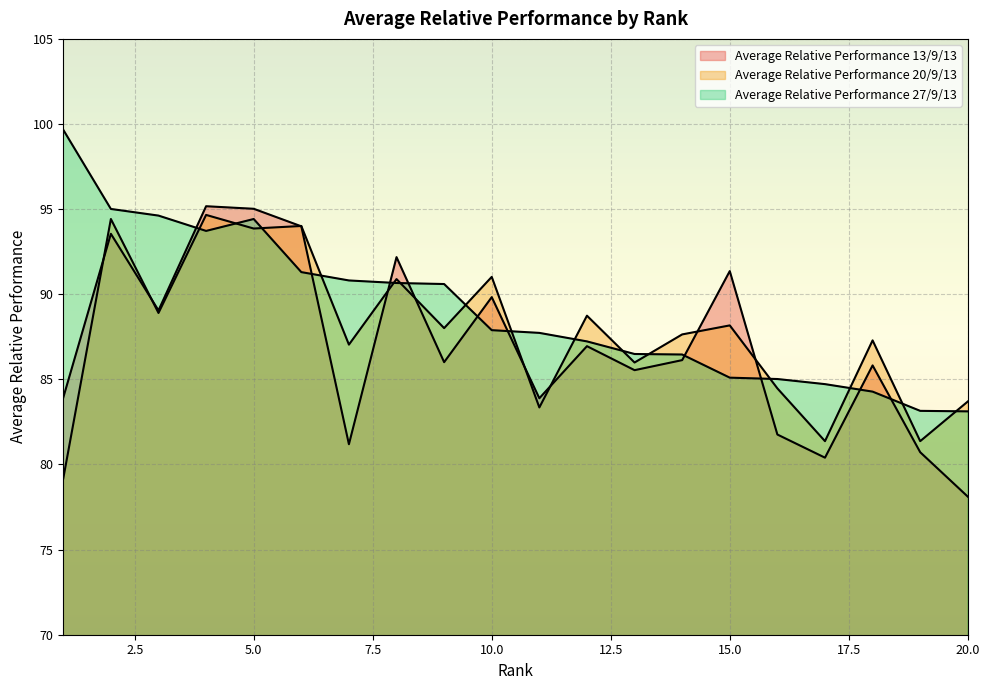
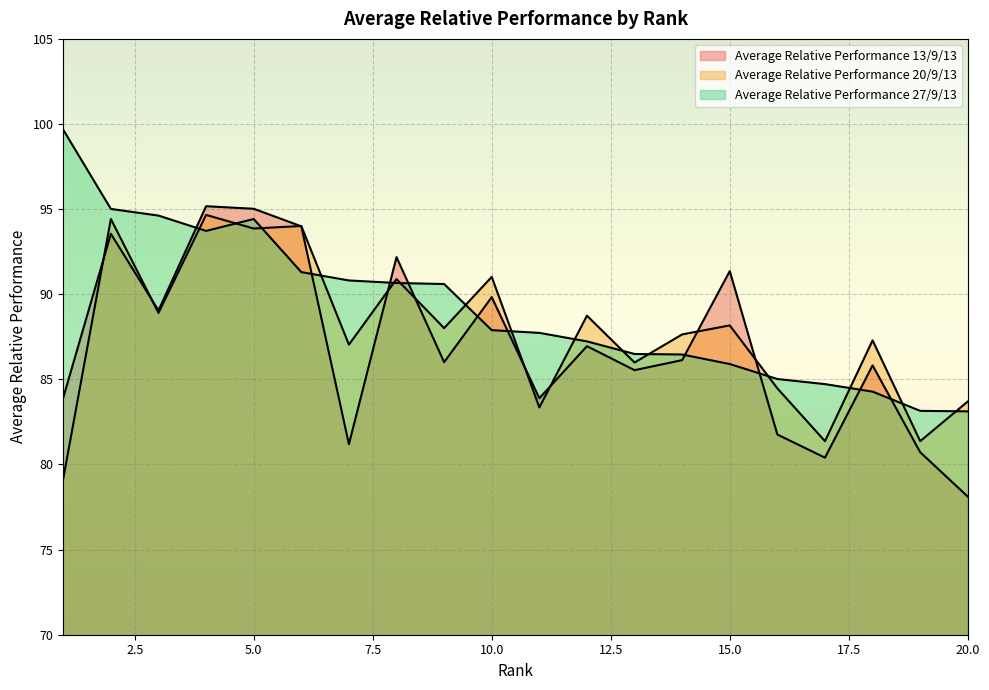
Average Relative Performance 27/9/13, 15.0: 85.1 -> 85.9
